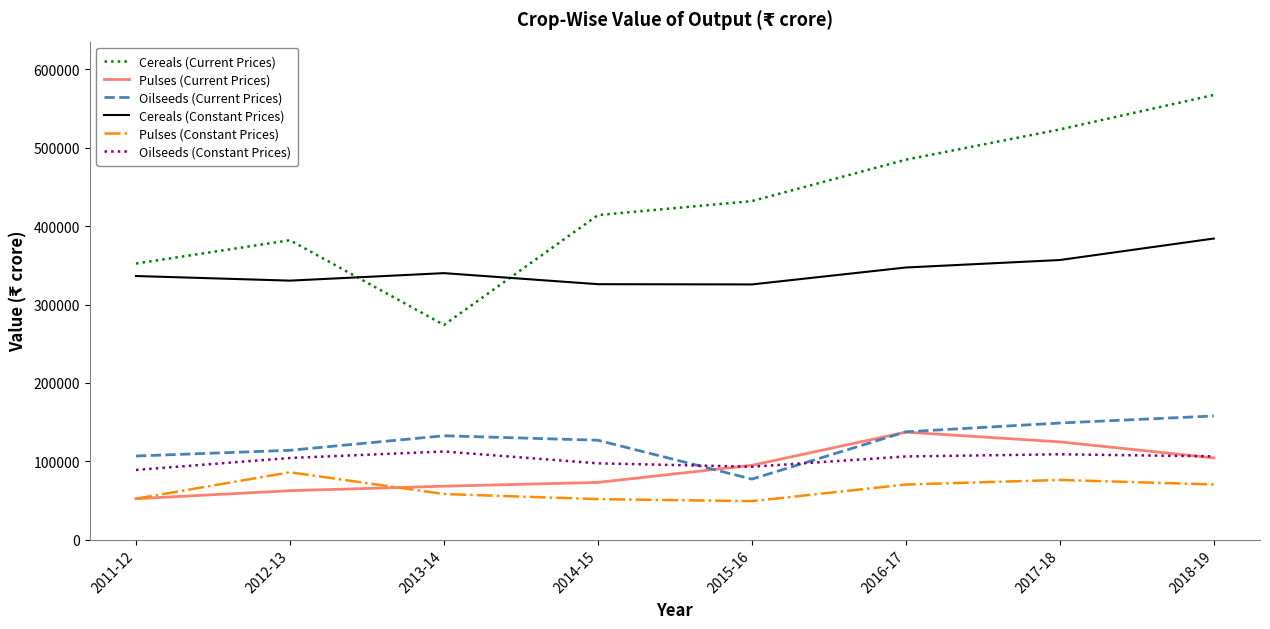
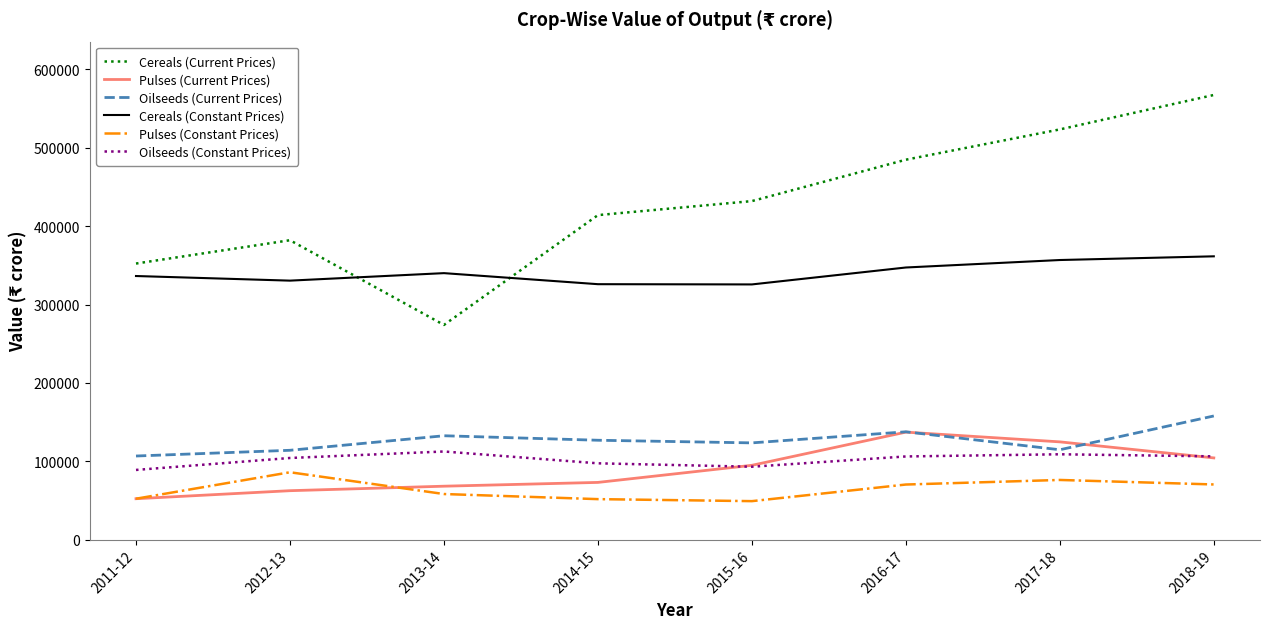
Oilseeds (Current Prices), 2015-16: 80000 -> 120000
Oilseeds (Current Prices), 2017-18: 150000 -> 110000
Cereals (Constant Prices), 2018-19: 380000 -> 360000
